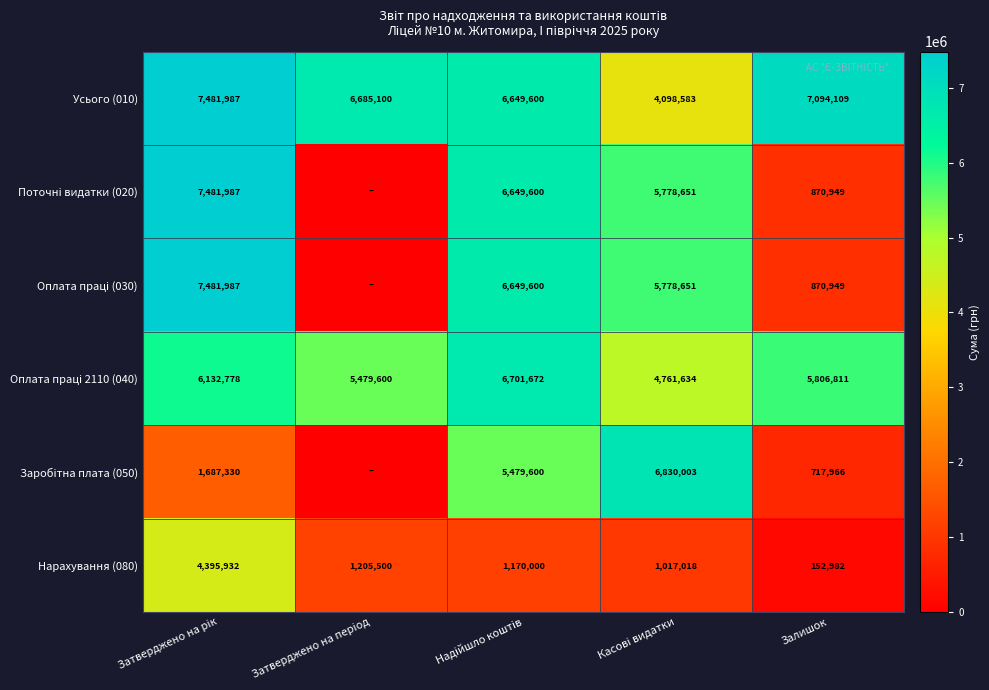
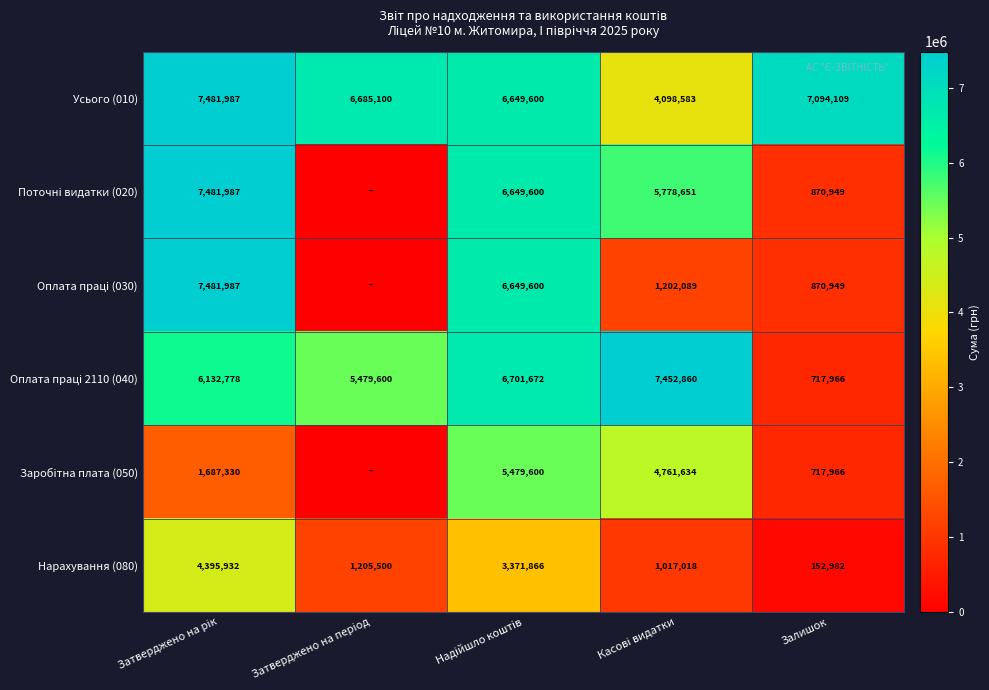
Оплата праці (030), Касові видатки: 5,778,651 -> 1,202,089
Оплата праці 2110 (040), Касові видатки: 4,761,634 -> 7,452,860
Оплата праці 2110 (040), Залишок: 5,806,811 -> 717,966
Заробітна плата (050), Касові видатки: 6,830,003 -> 4,761,634
Нарахування (080), Надійшло коштів: 1,170,000 -> 3,371,866
